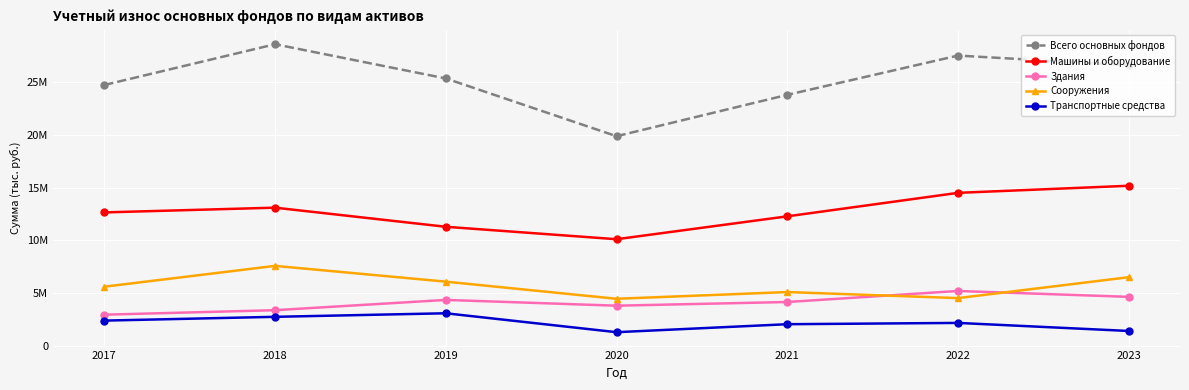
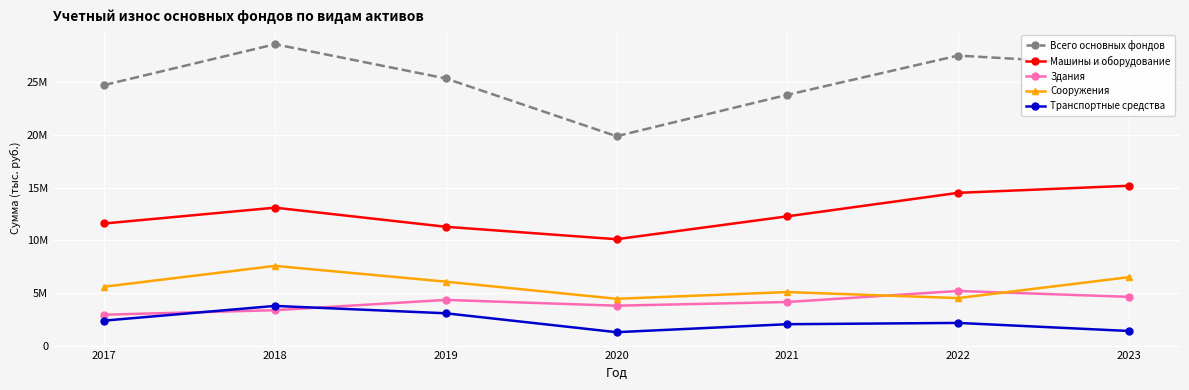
Машины и оборудование, 2017: 12700000 -> 11600000
Транспортные средства, 2018: 2800000 -> 3800000
